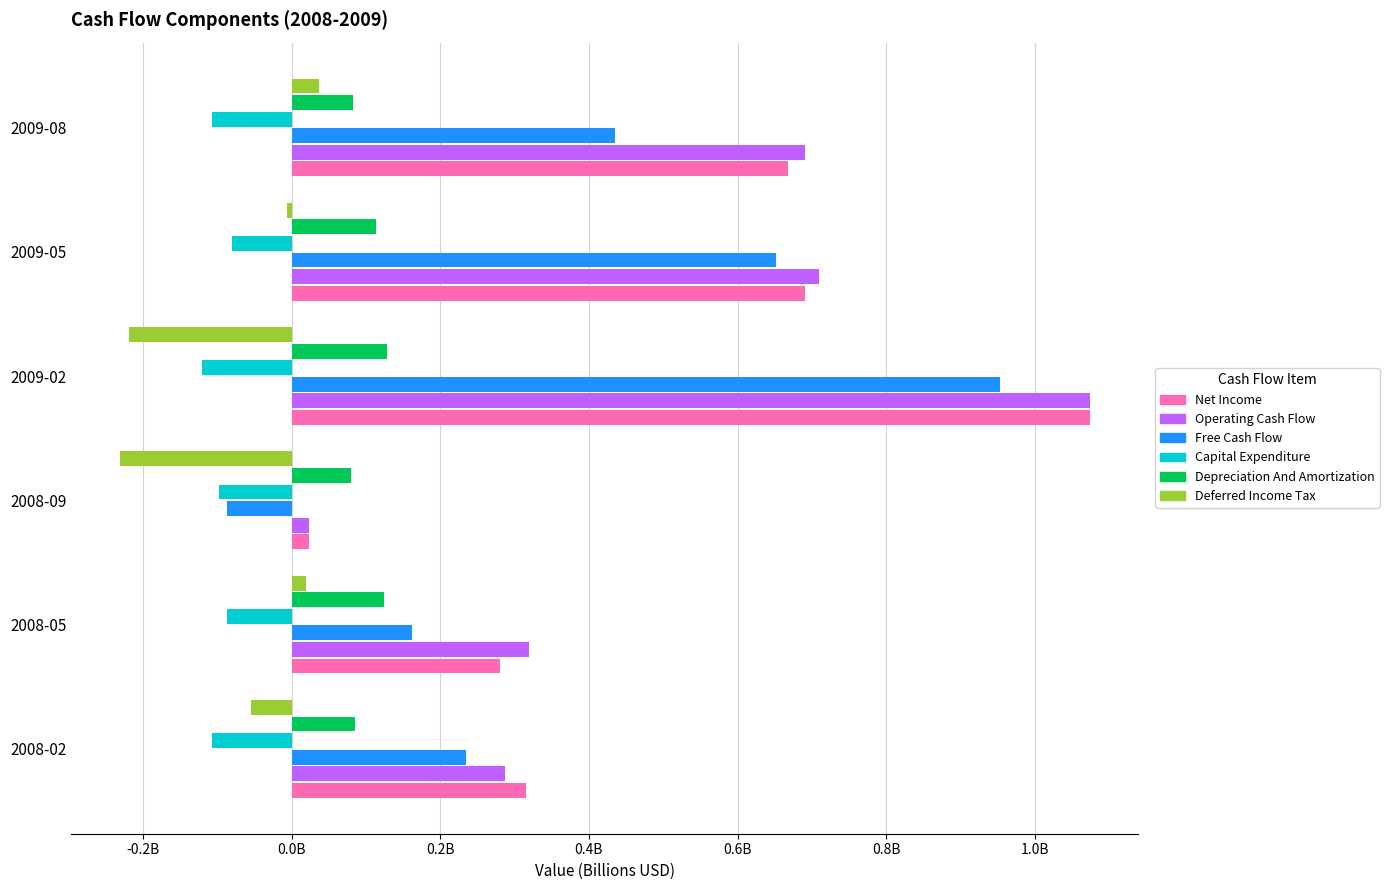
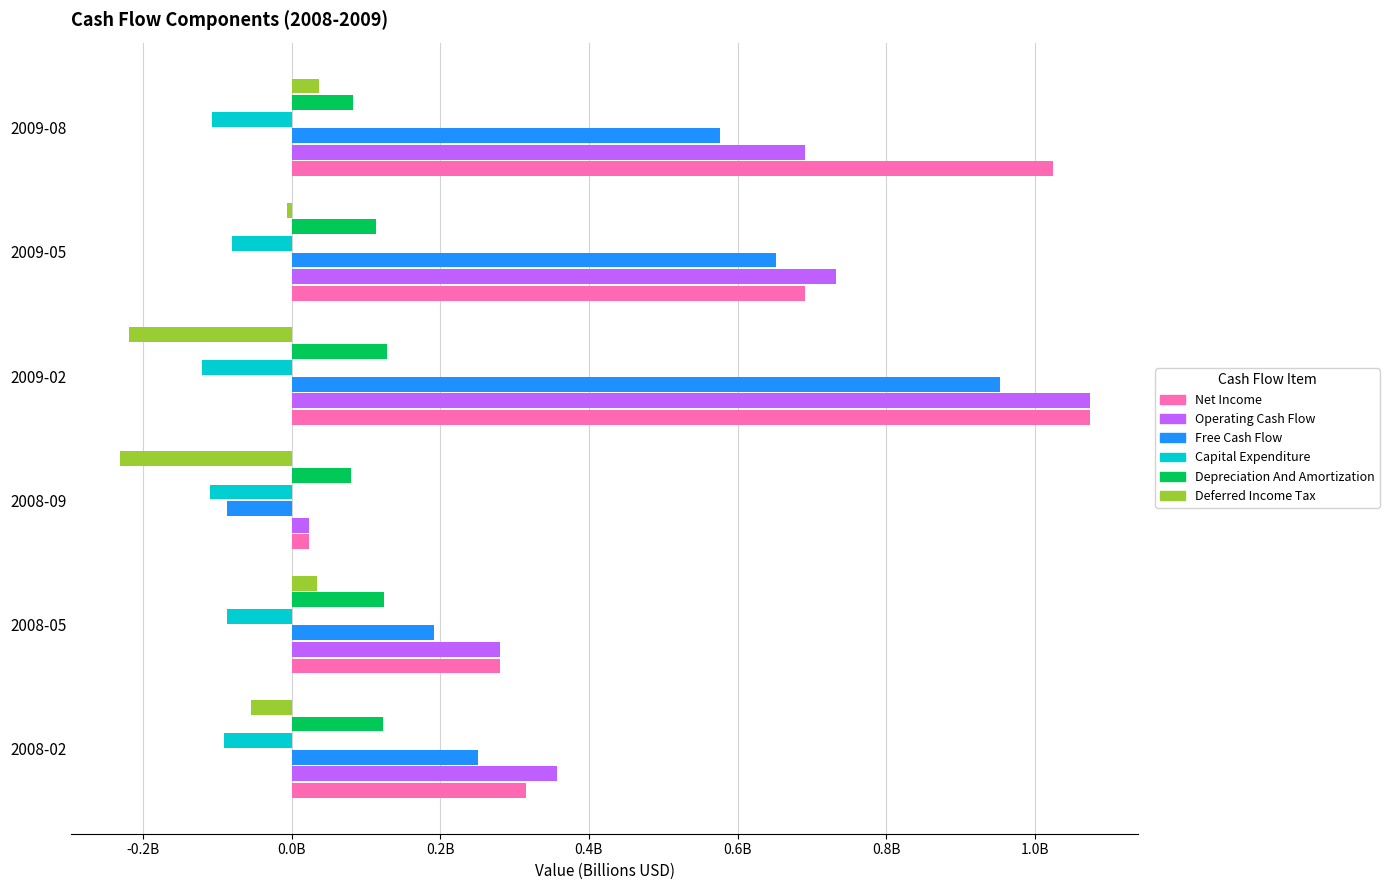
Free Cash Flow, 2009-08: 430000000 -> 580000000
Net Income, 2009-08: 670000000 -> 1020000000
Operating Cash Flow, 2009-05: 710000000 -> 730000000
Capital Expenditure, 2008-09: -100000000 -> -110000000
Deferred Income Tax, 2008-05: 20000000 -> 30000000
Free Cash Flow, 2008-05: 160000000 -> 190000000
Operating Cash Flow, 2008-05: 320000000 -> 280000000
Depreciation And Amortization, 2008-02: 90000000 -> 120000000
Capital Expenditure, 2008-02: -110000000 -> -90000000
Free Cash Flow, 2008-02: 230000000 -> 250000000
Operating Cash Flow, 2008-02: 290000000 -> 360000000
